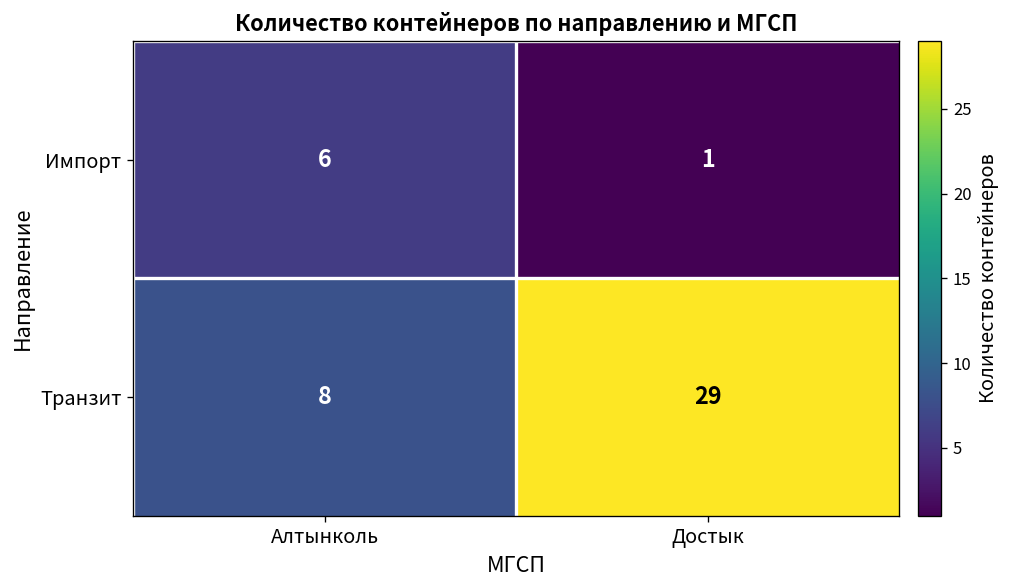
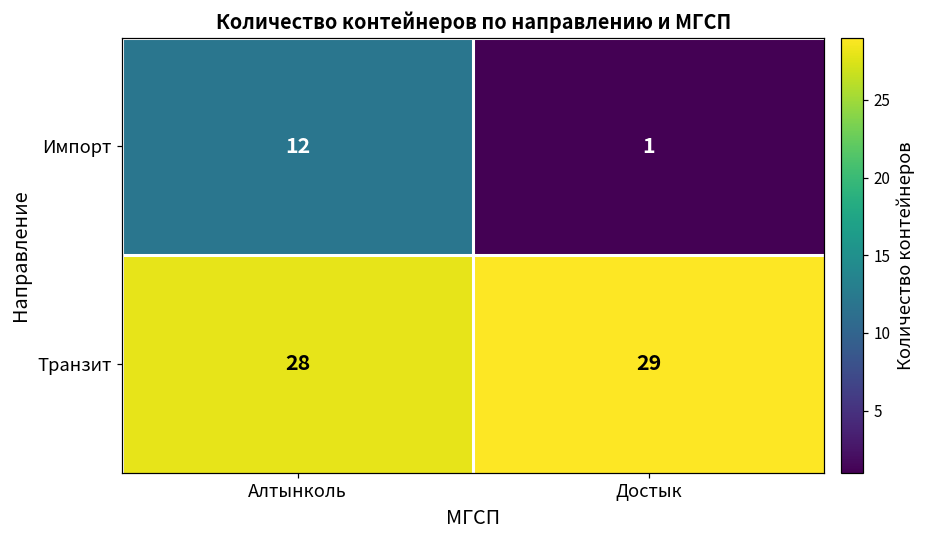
Импорт, Алтынколь: 6 -> 12
Транзит, Алтынколь: 8 -> 28
